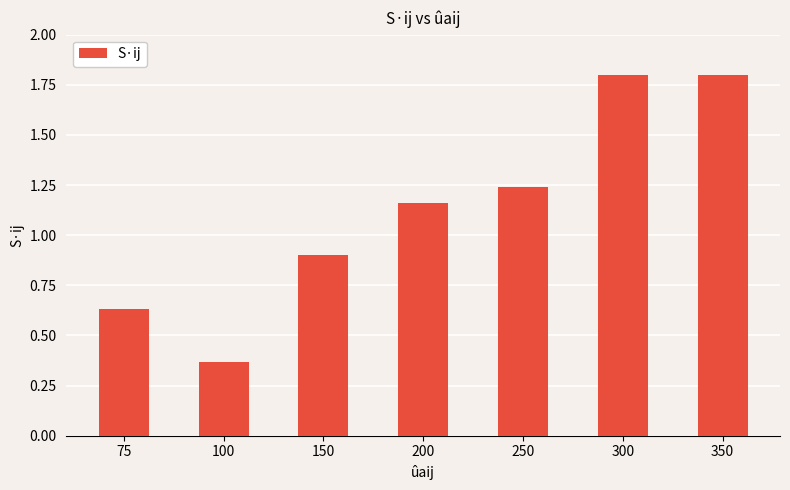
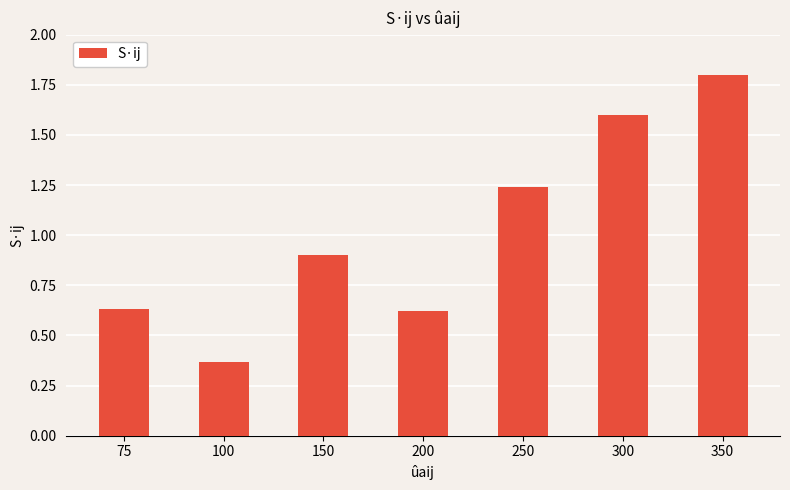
200: 1.16 -> 0.62
300: 1.8 -> 1.6
